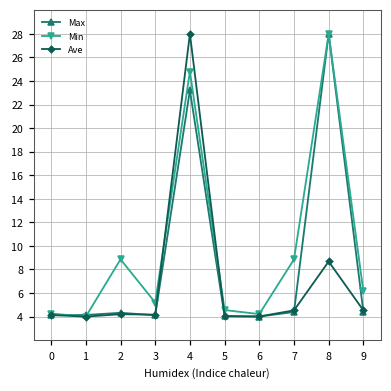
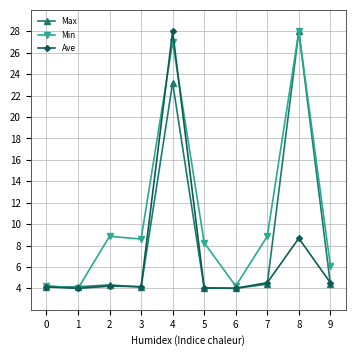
Min, 3: 5.2 -> 8.6
Min, 4: 24.8 -> 27.0
Min, 5: 4.6 -> 8.3
